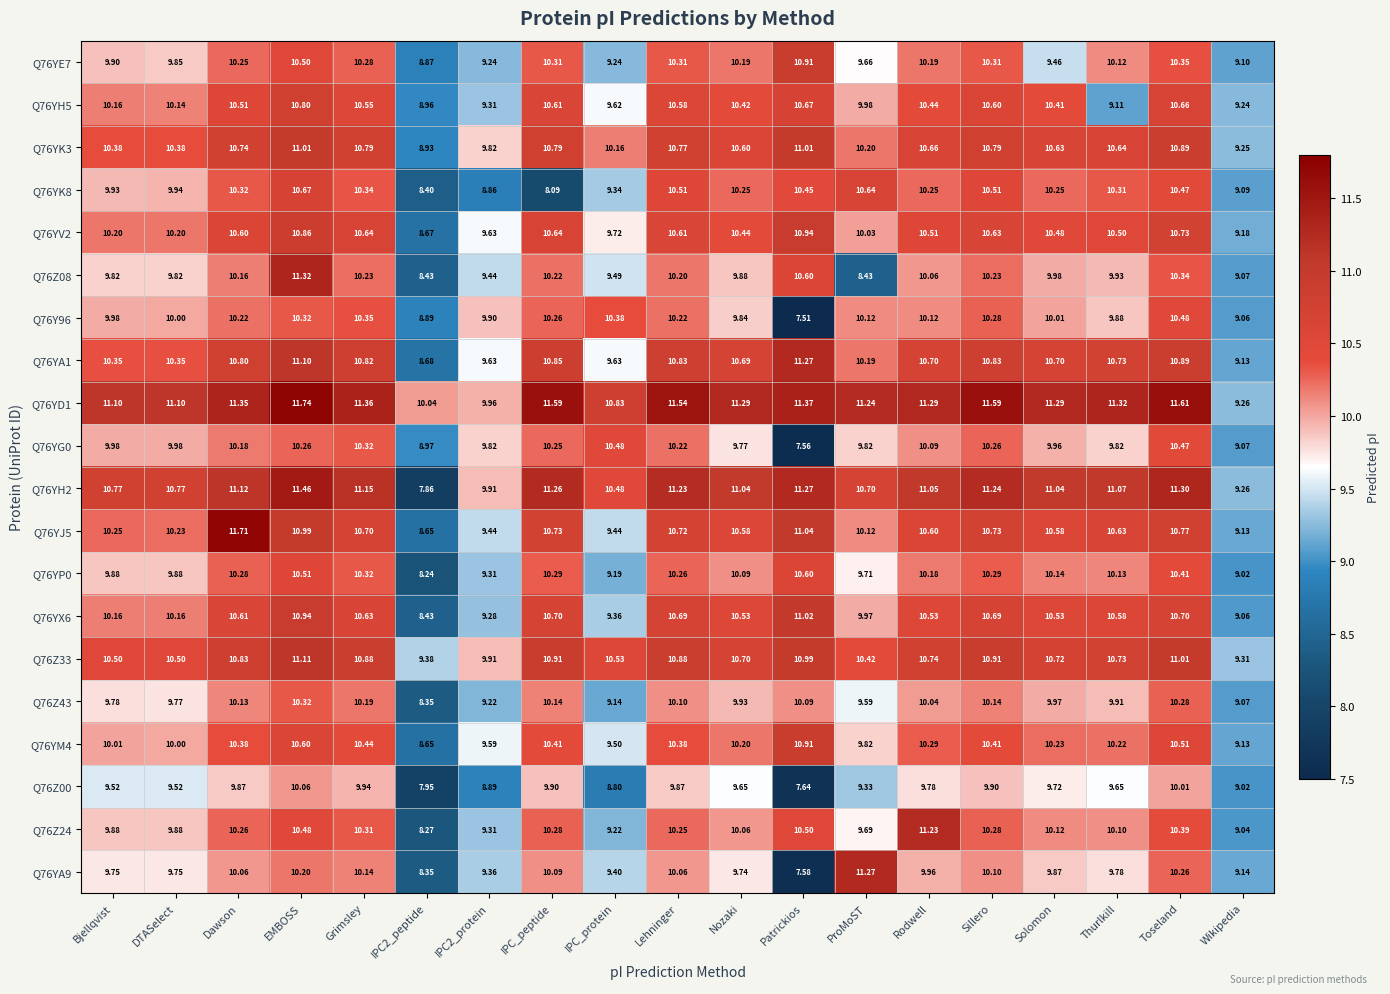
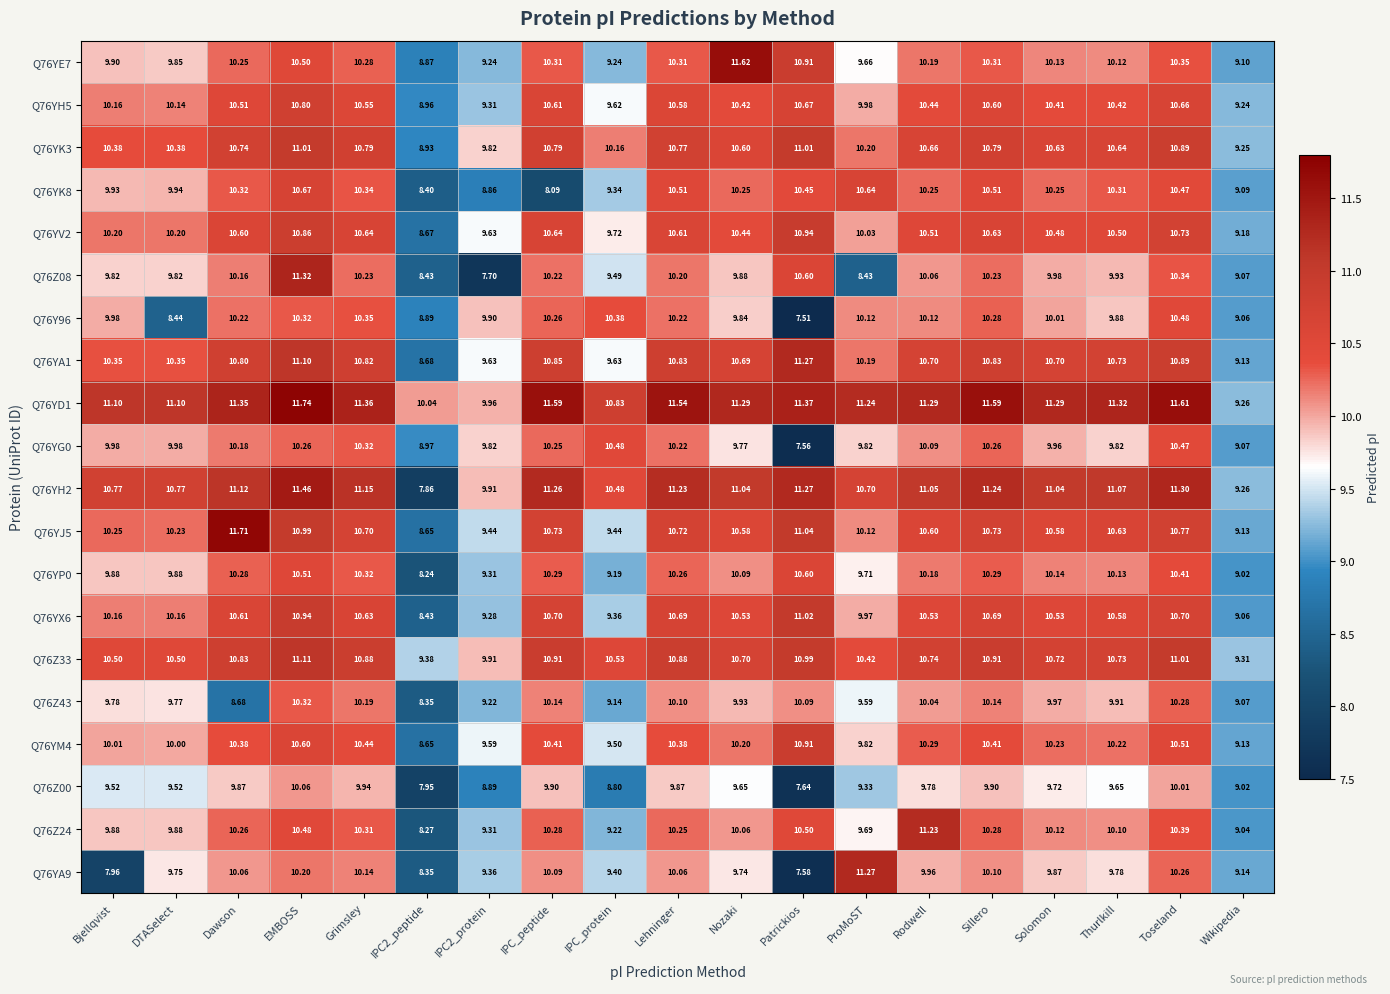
Q76YE7, Nozaki: 10.19 -> 11.62
Q76YE7, Solomon: 9.46 -> 10.13
Q76YH5, Thurlkill: 9.11 -> 10.42
Q76Z08, IPC2_protein: 9.44 -> 7.70
Q76Y96, DTASelect: 10.00 -> 8.44
Q76Z43, Dawson: 10.13 -> 8.68
Q76YA9, Bjellqvist: 9.75 -> 7.96
